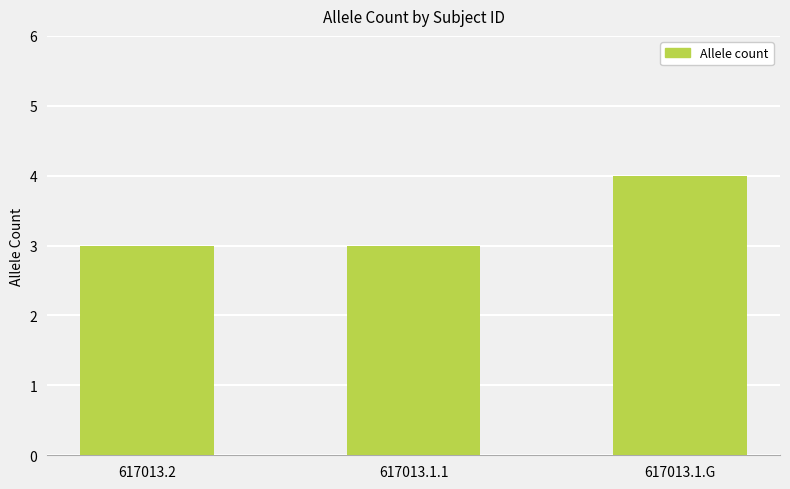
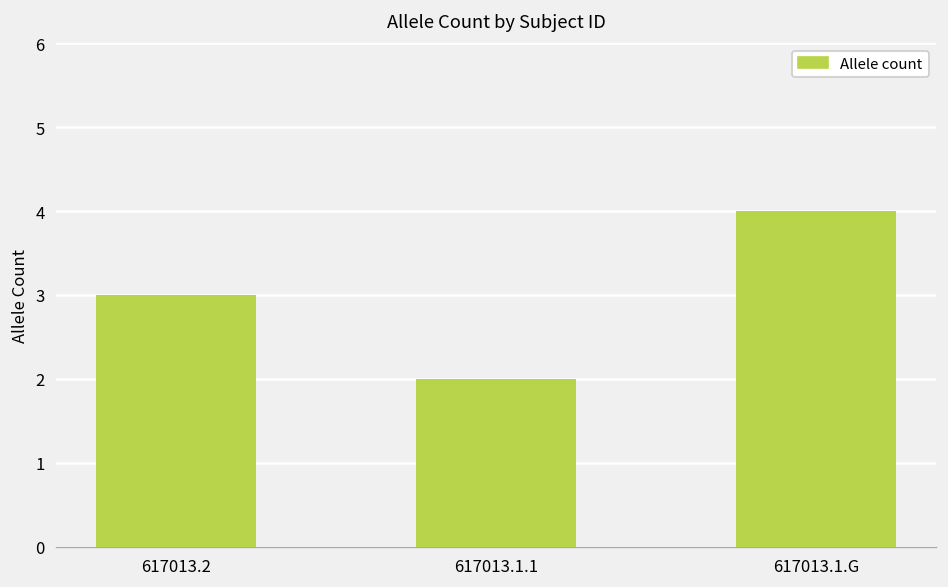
617013.1.1: 3 -> 2
